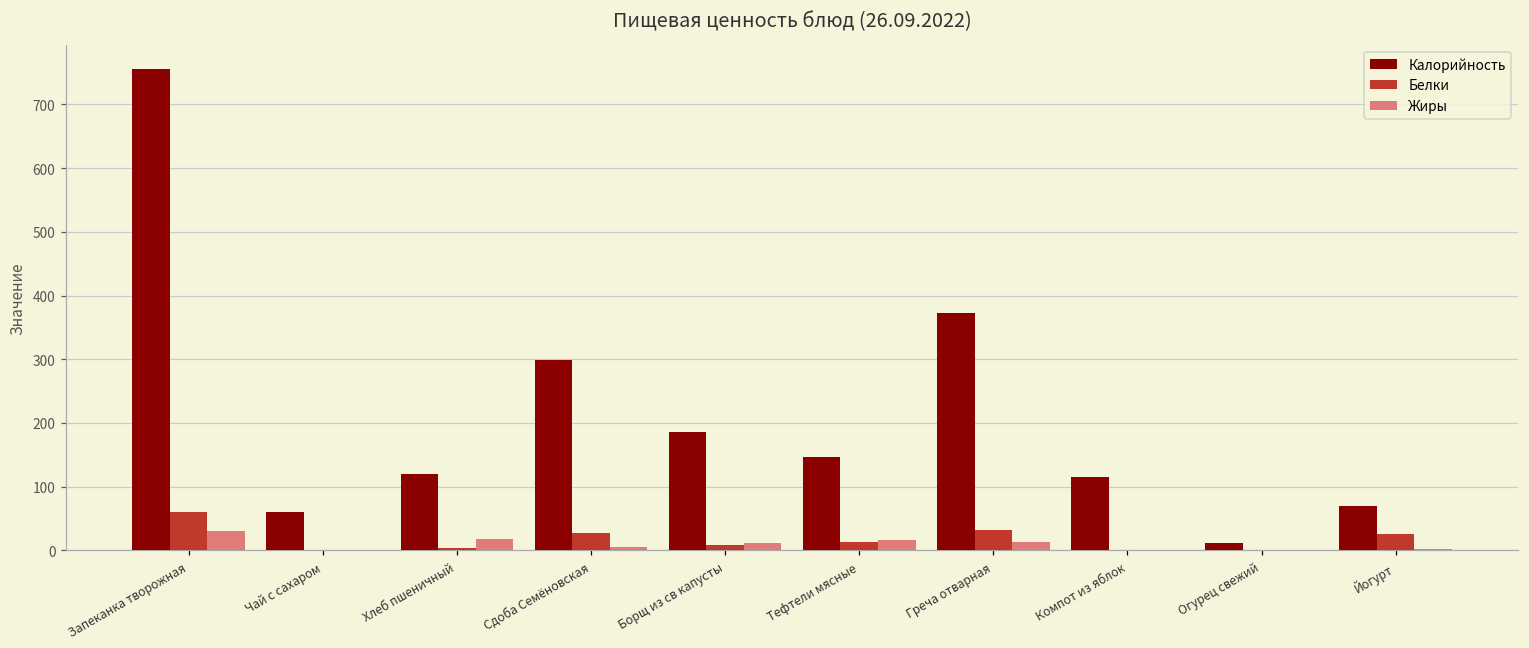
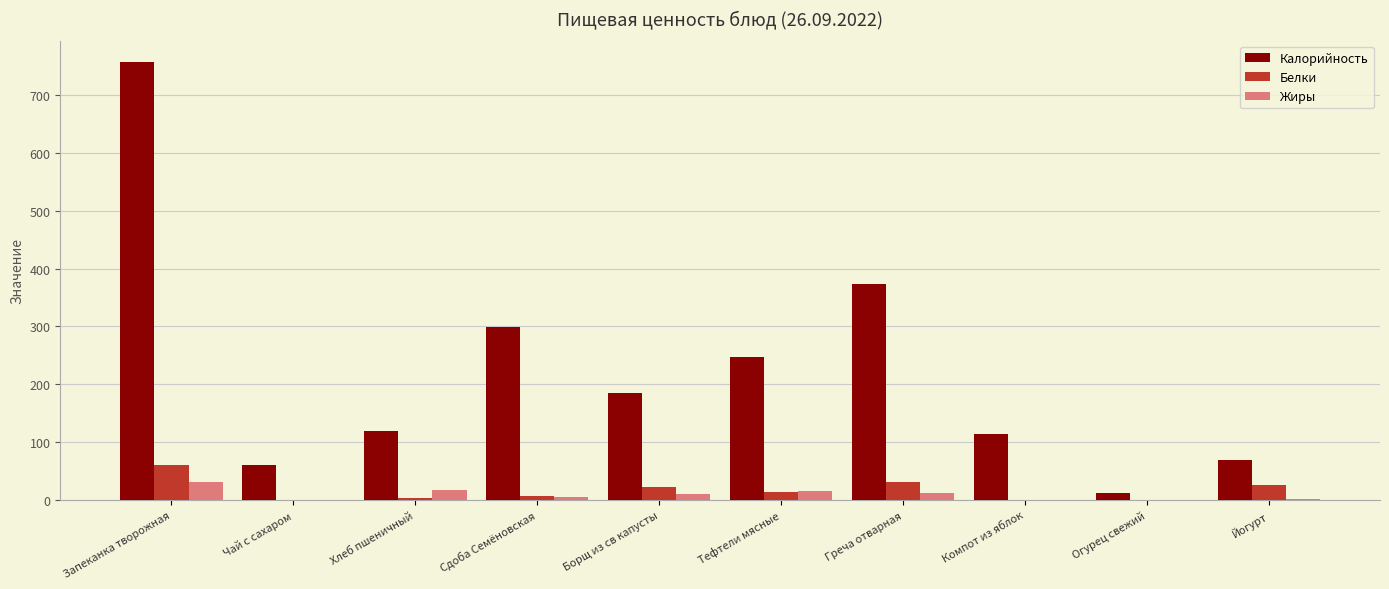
Белки, Сдоба Семёновская: 30 -> 10
Белки, Борщ из св капусты: 10 -> 20
Калорийность, Тефтели мясные: 150 -> 250
